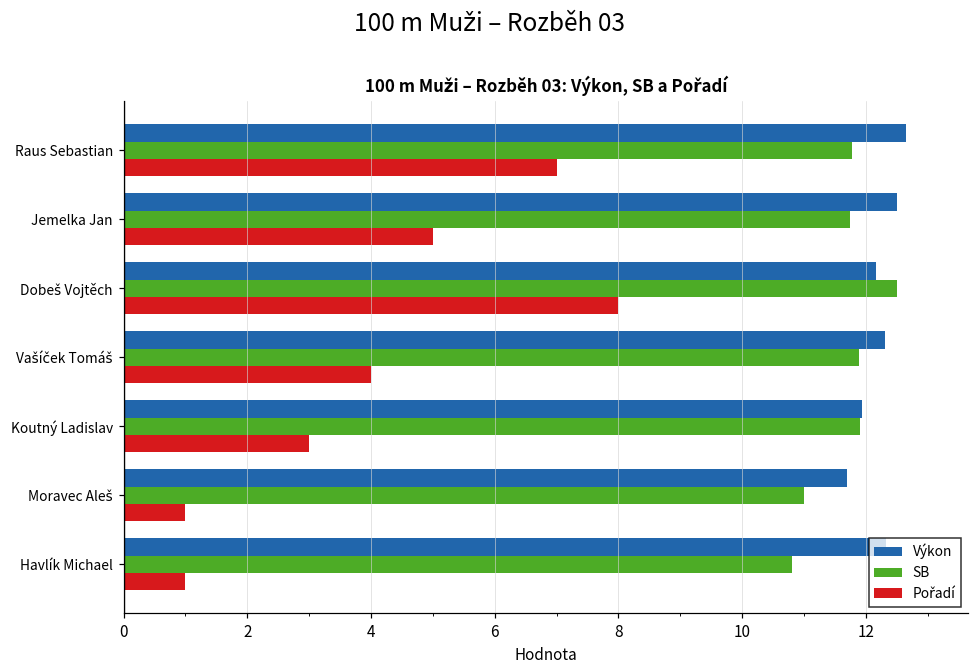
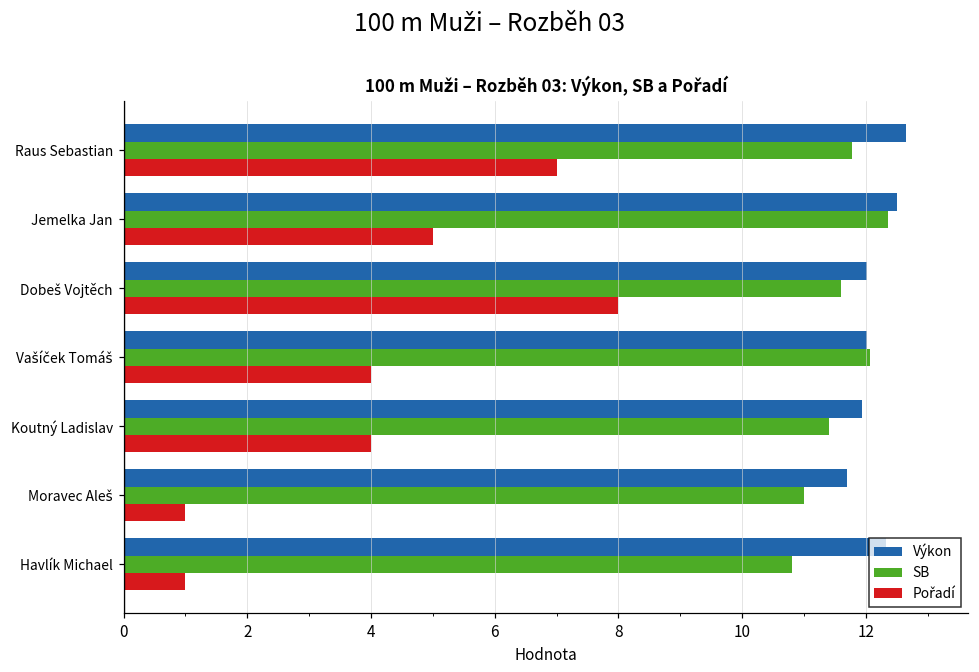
SB, Jemelka Jan: 11.8 -> 12.4
Výkon, Dobeš Vojtěch: 12.2 -> 12.0
SB, Dobeš Vojtěch: 12.5 -> 11.6
Výkon, Vašíček Tomáš: 12.3 -> 12.0
SB, Vašíček Tomáš: 11.9 -> 12.1
SB, Koutný Ladislav: 11.9 -> 11.4
Pořadí, Koutný Ladislav: 3 -> 4
